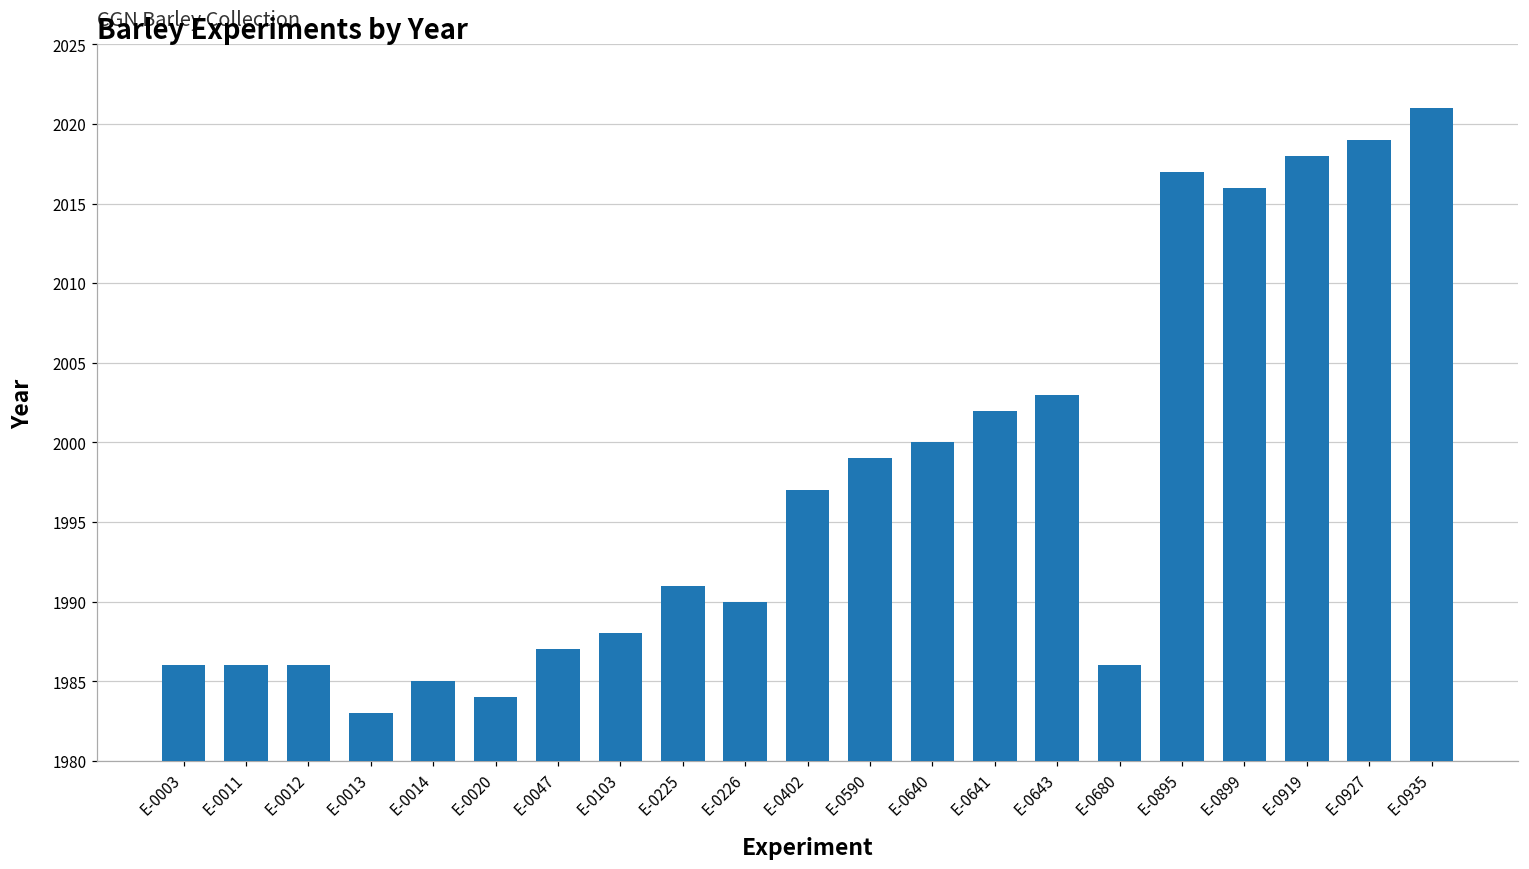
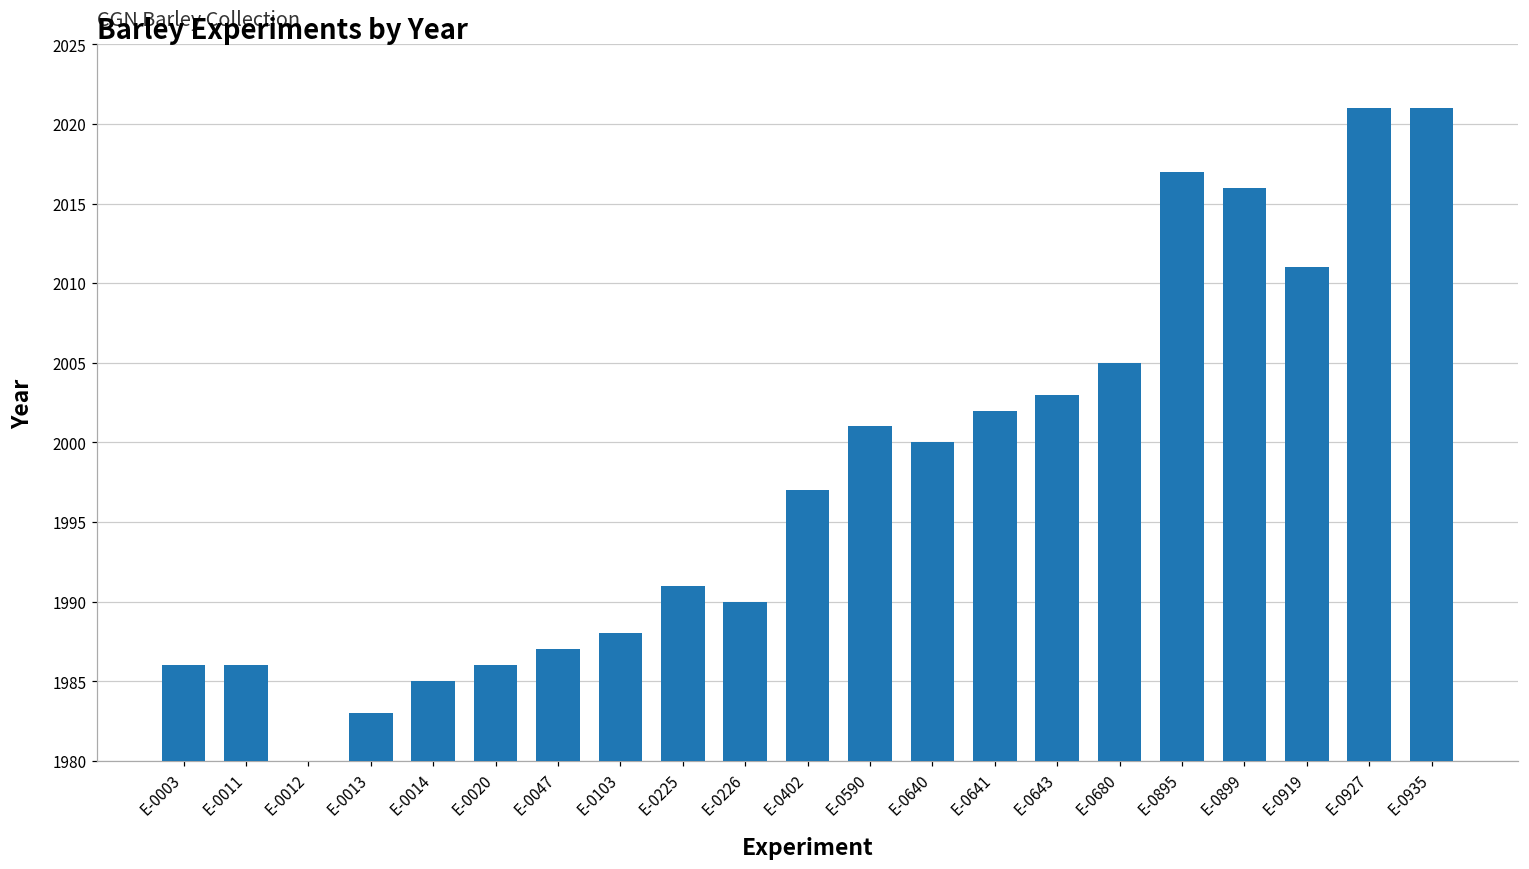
E-0012: 1986 -> 1980
E-0020: 1984 -> 1986
E-0590: 1999 -> 2001
E-0680: 1986 -> 2005
E-0919: 2018 -> 2011
E-0927: 2019 -> 2021
